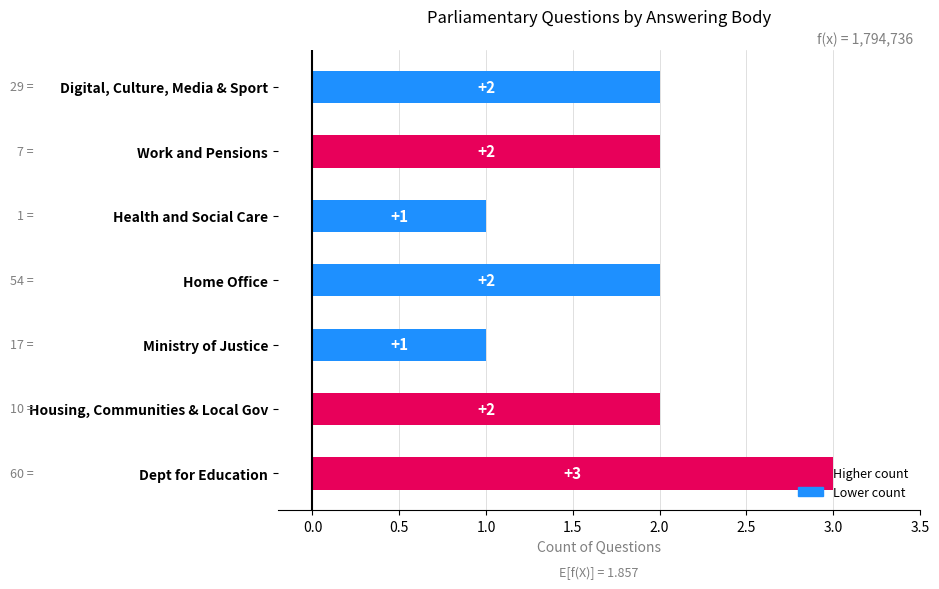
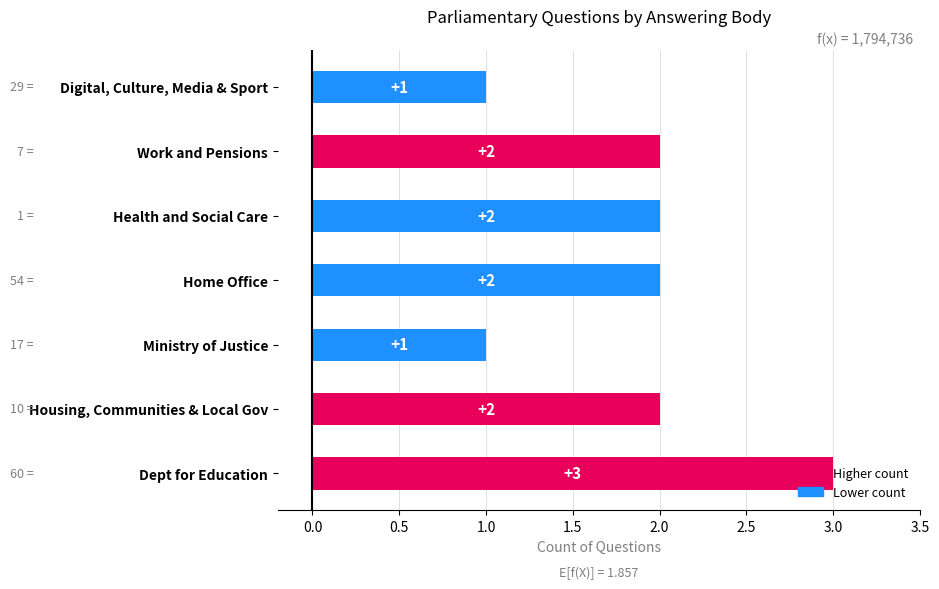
Digital, Culture, Media & Sport: +2 -> +1
Health and Social Care: +1 -> +2
